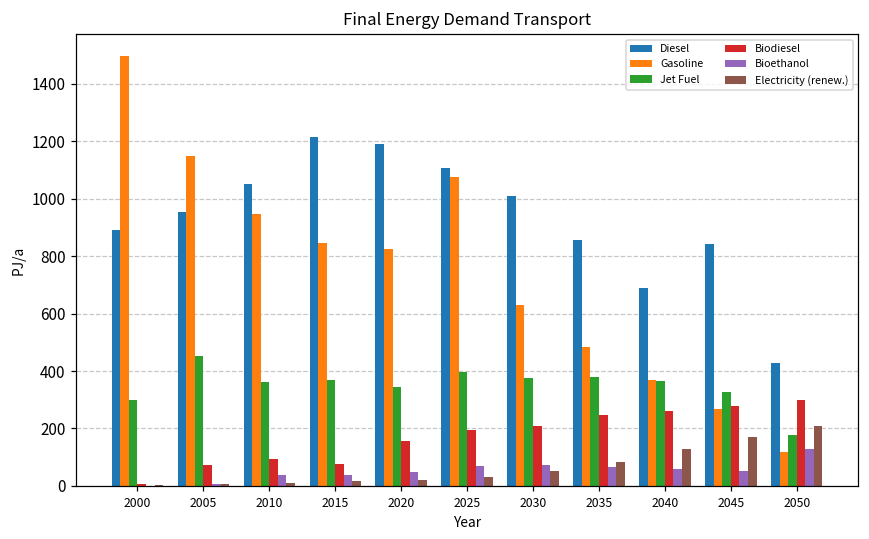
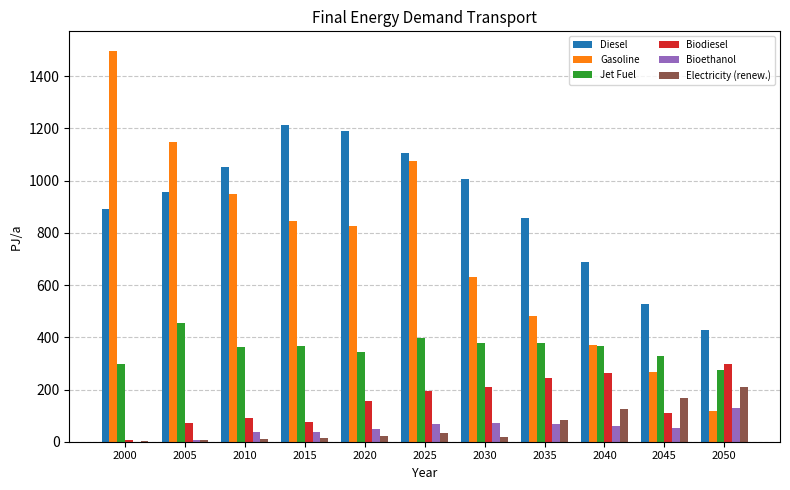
Electricity (renew.), 2030: 50 -> 20
Diesel, 2045: 840 -> 530
Biodiesel, 2045: 280 -> 110
Jet Fuel, 2050: 180 -> 270
